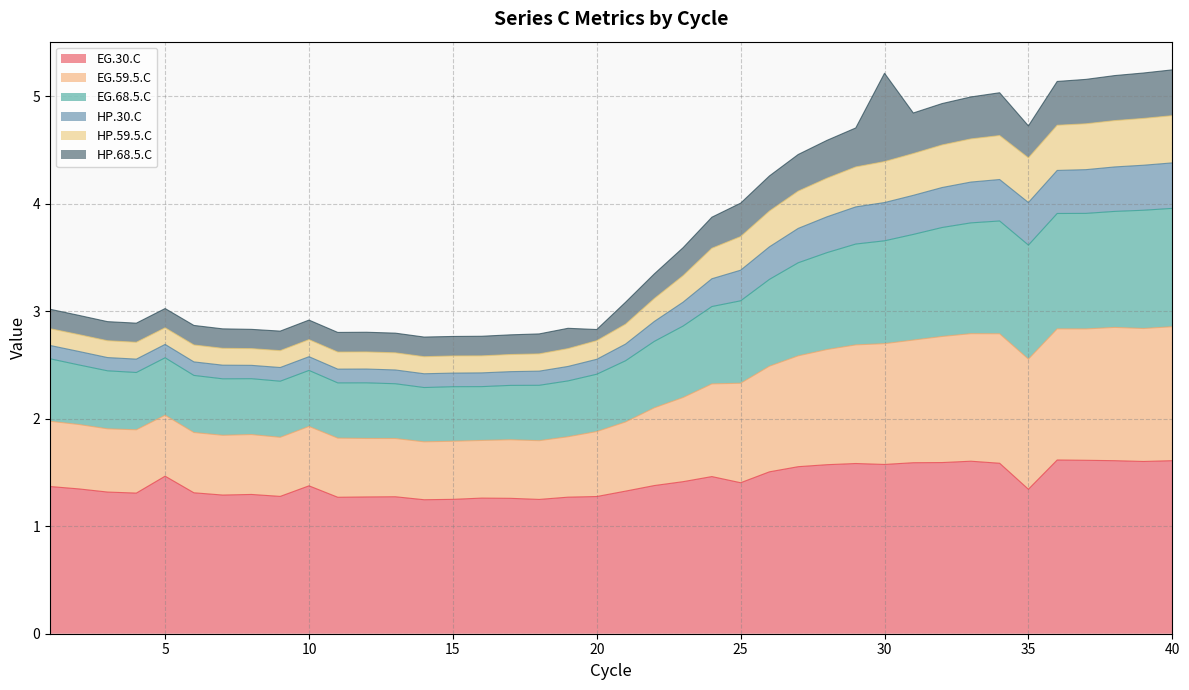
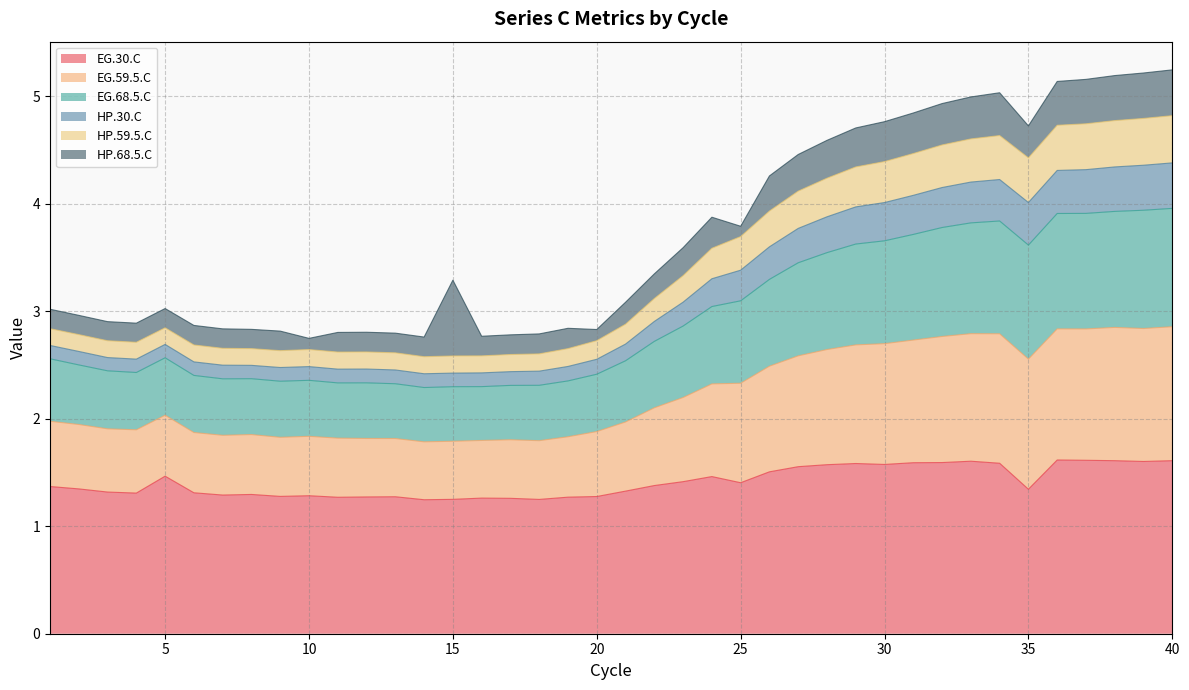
EG.30.C, 10: 1.38 -> 1.28
HP.68.5.C, 10: 0.18 -> 0.10
HP.68.5.C, 15: 0.18 -> 0.70
HP.68.5.C, 25: 0.31 -> 0.10
HP.68.5.C, 30: 0.82 -> 0.37
